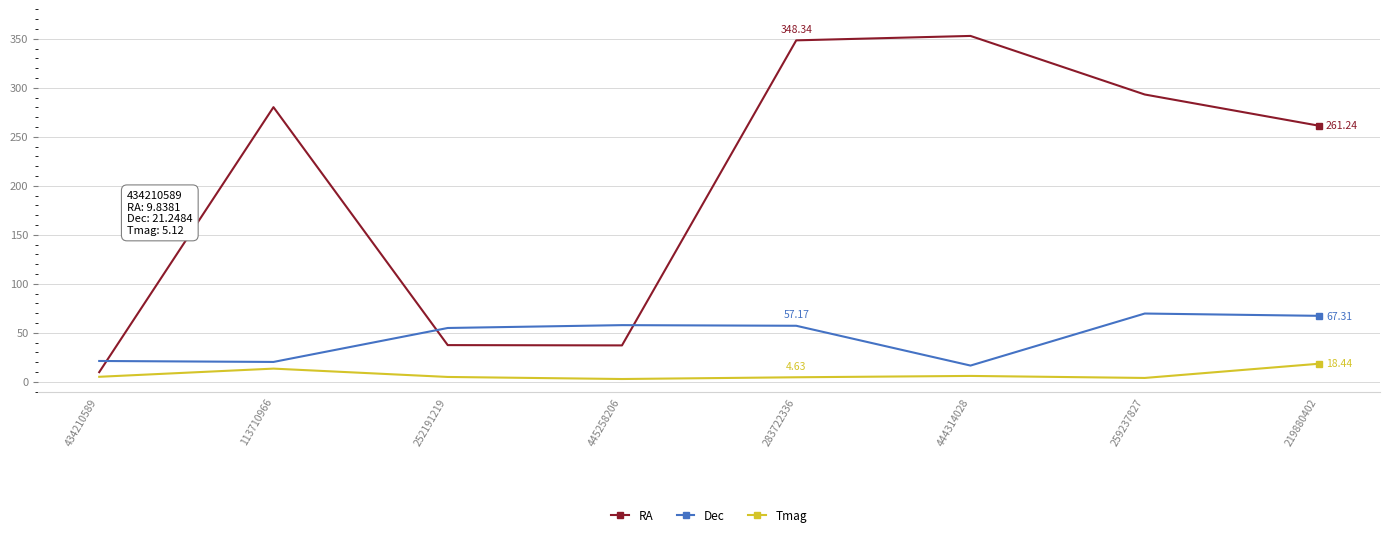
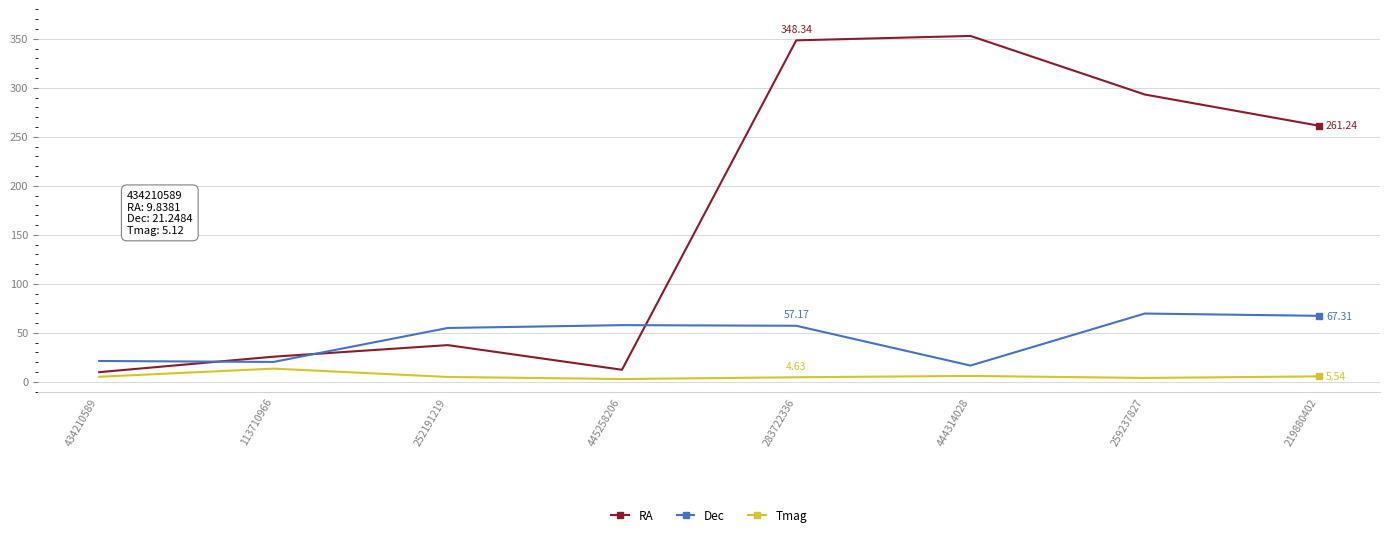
RA, 113710966: 280 -> 30
RA, 445258206: 40 -> 10
Tmag, 219880402: 18.44 -> 5.54
